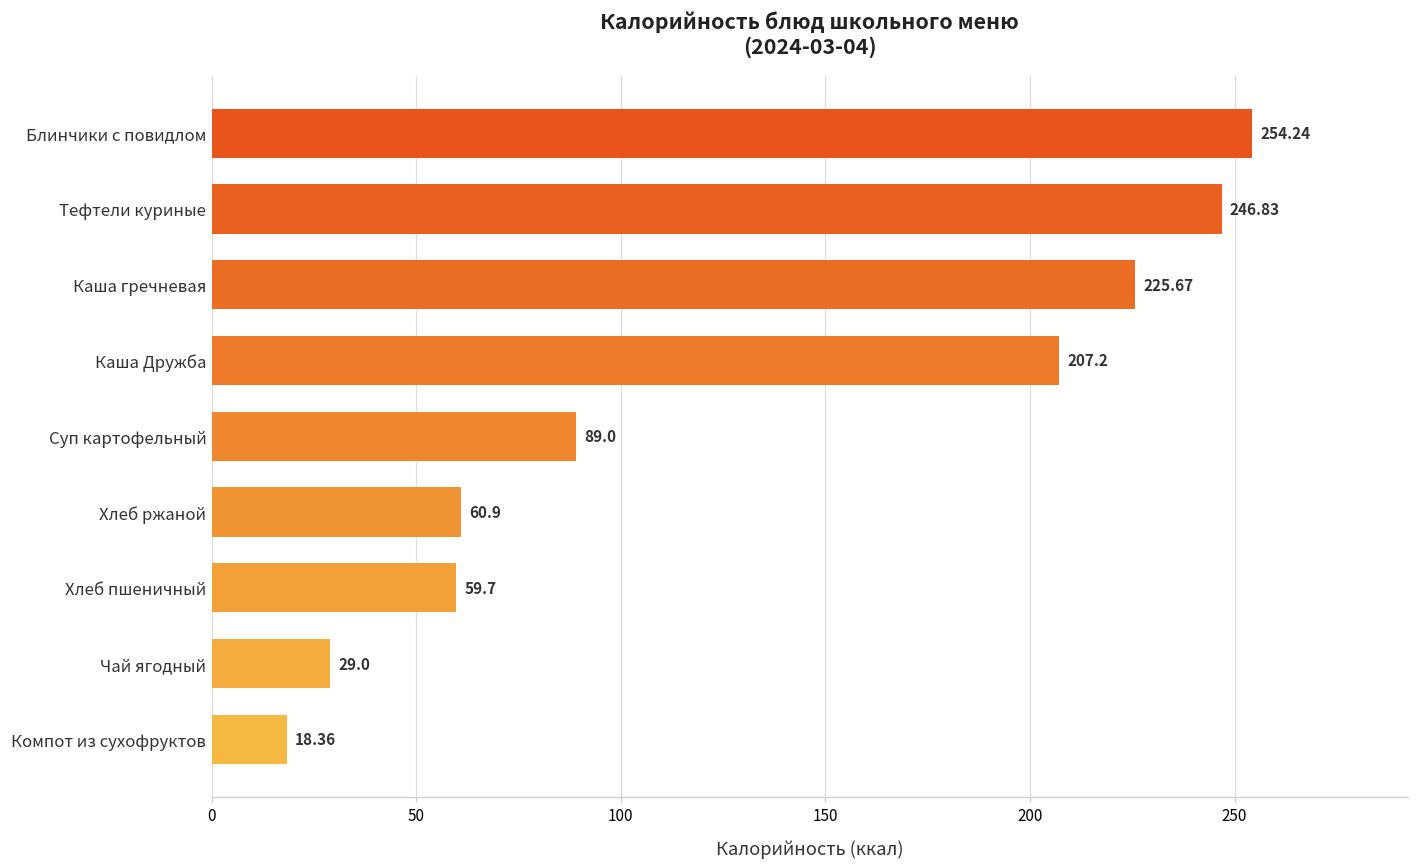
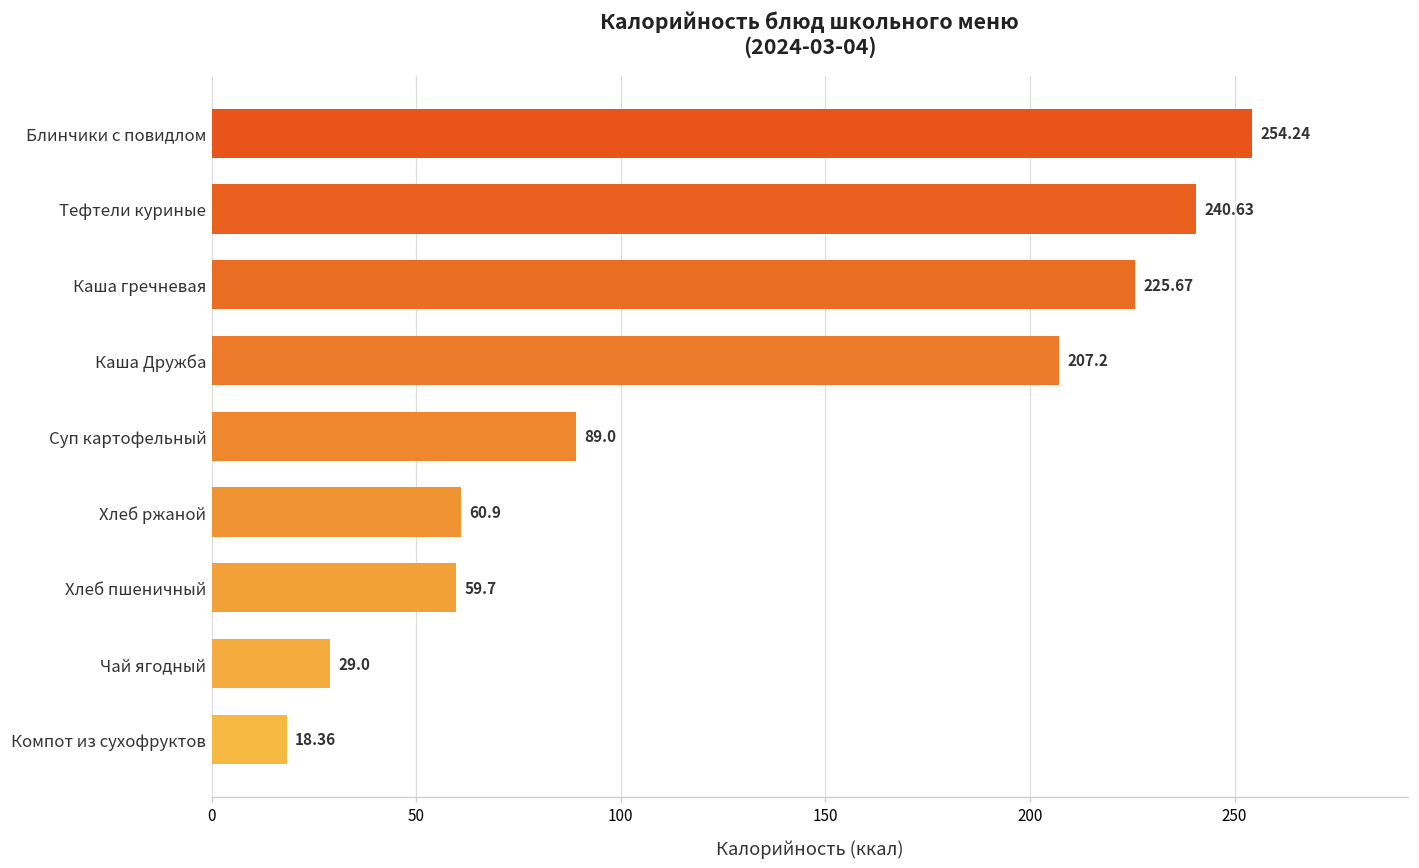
Тефтели куриные: 246.83 -> 240.63
